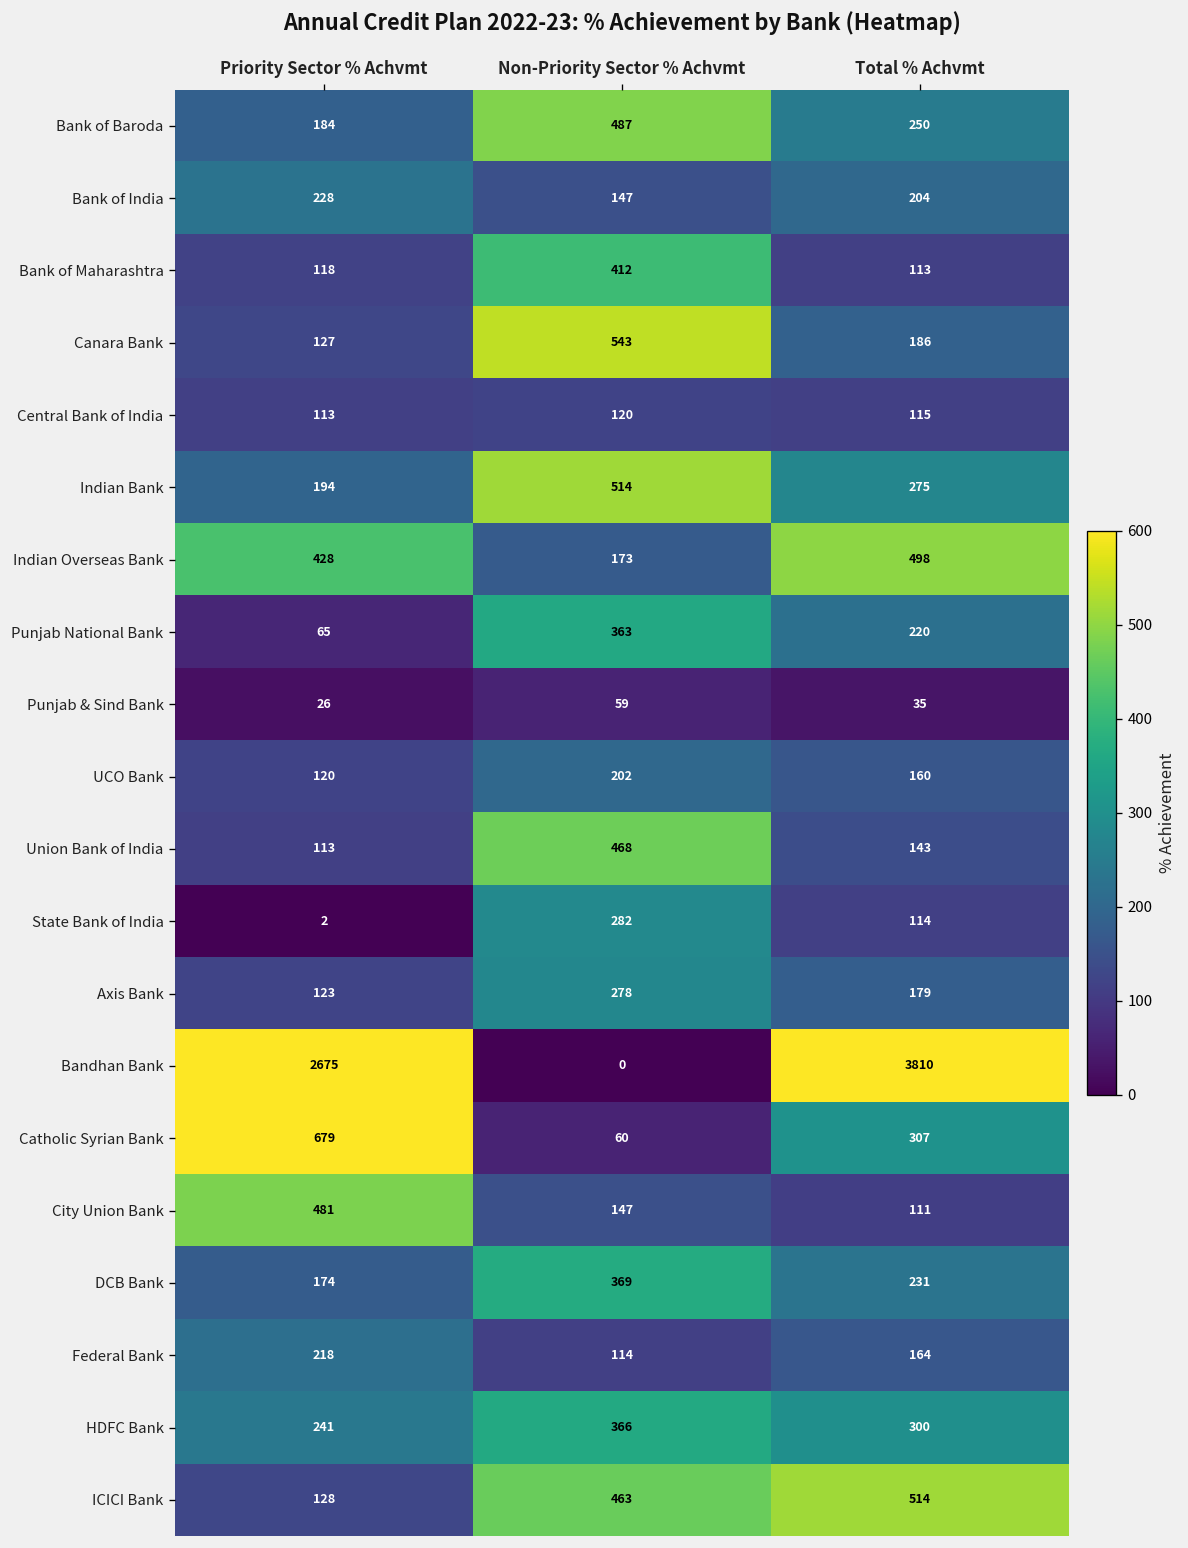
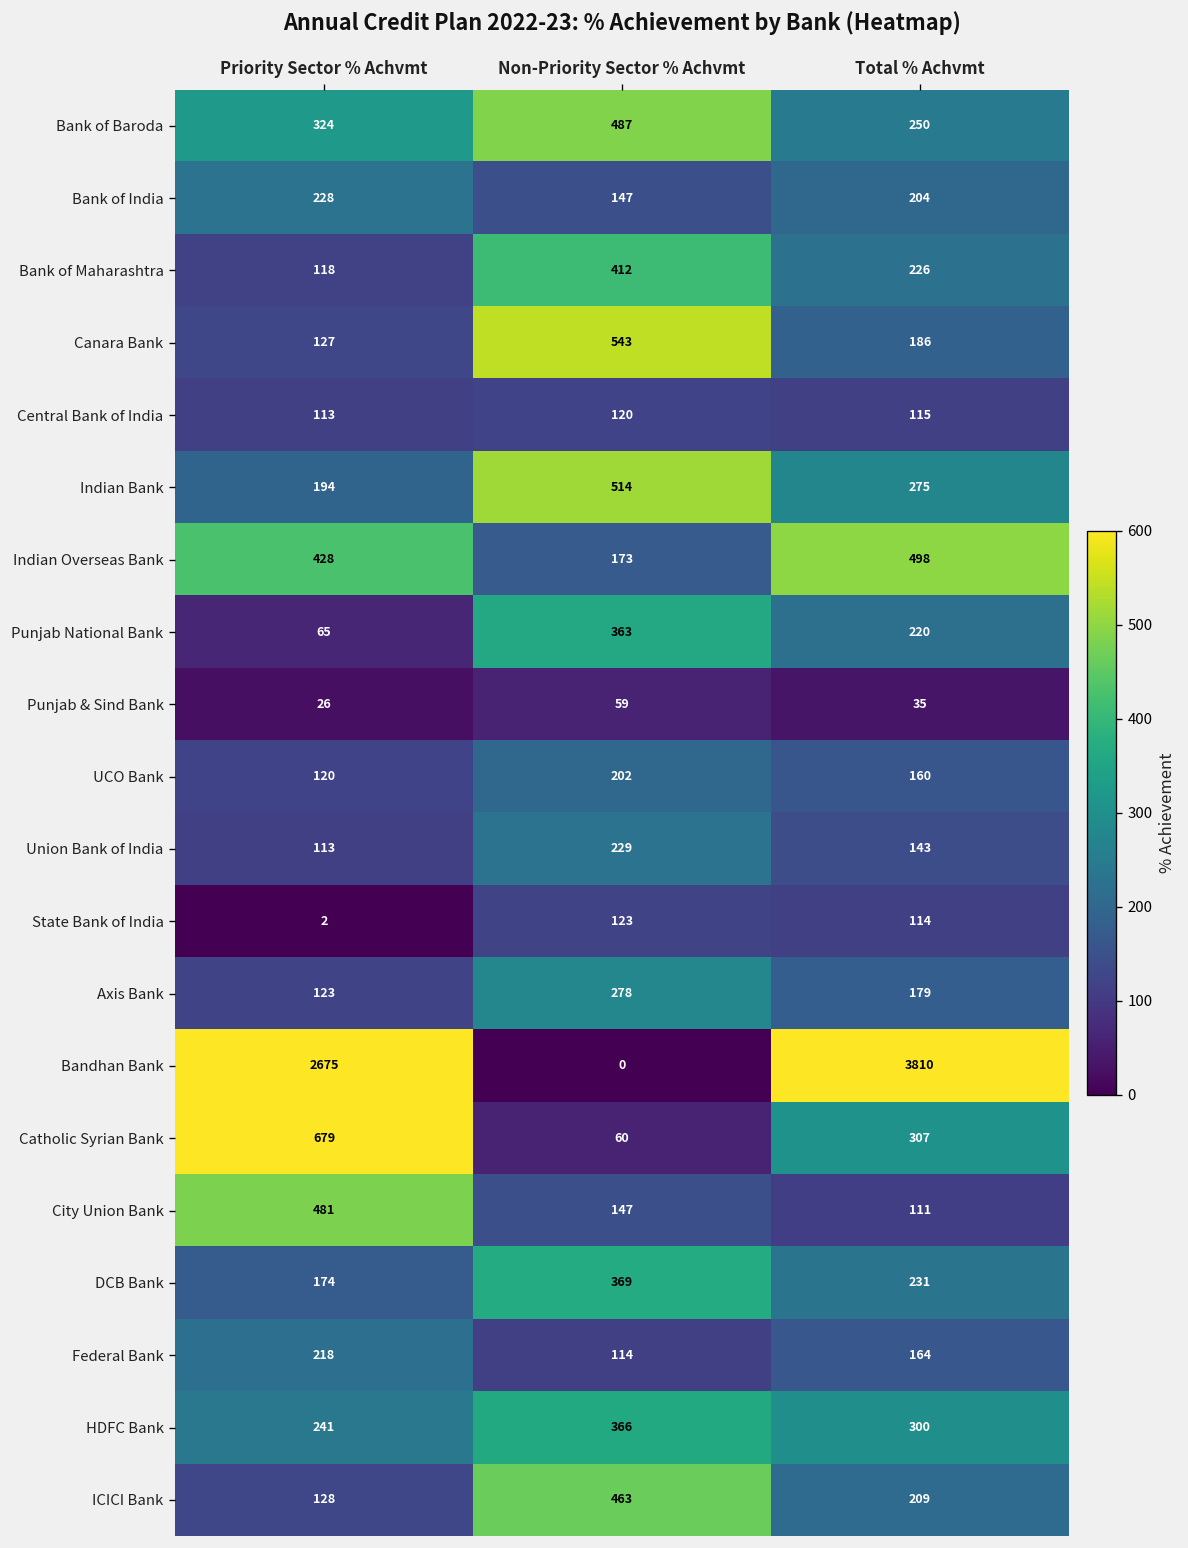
Bank of Baroda, Priority Sector % Achvmt: 184 -> 324
Bank of Maharashtra, Total % Achvmt: 113 -> 226
Union Bank of India, Non-Priority Sector % Achvmt: 468 -> 229
State Bank of India, Non-Priority Sector % Achvmt: 282 -> 123
ICICI Bank, Total % Achvmt: 514 -> 209
